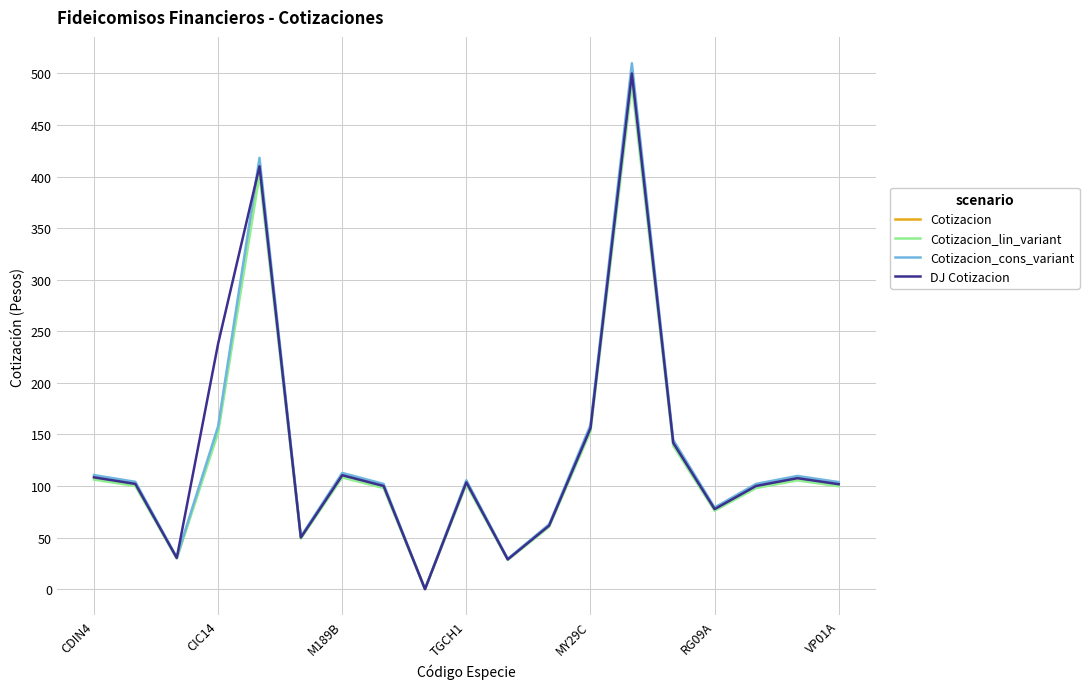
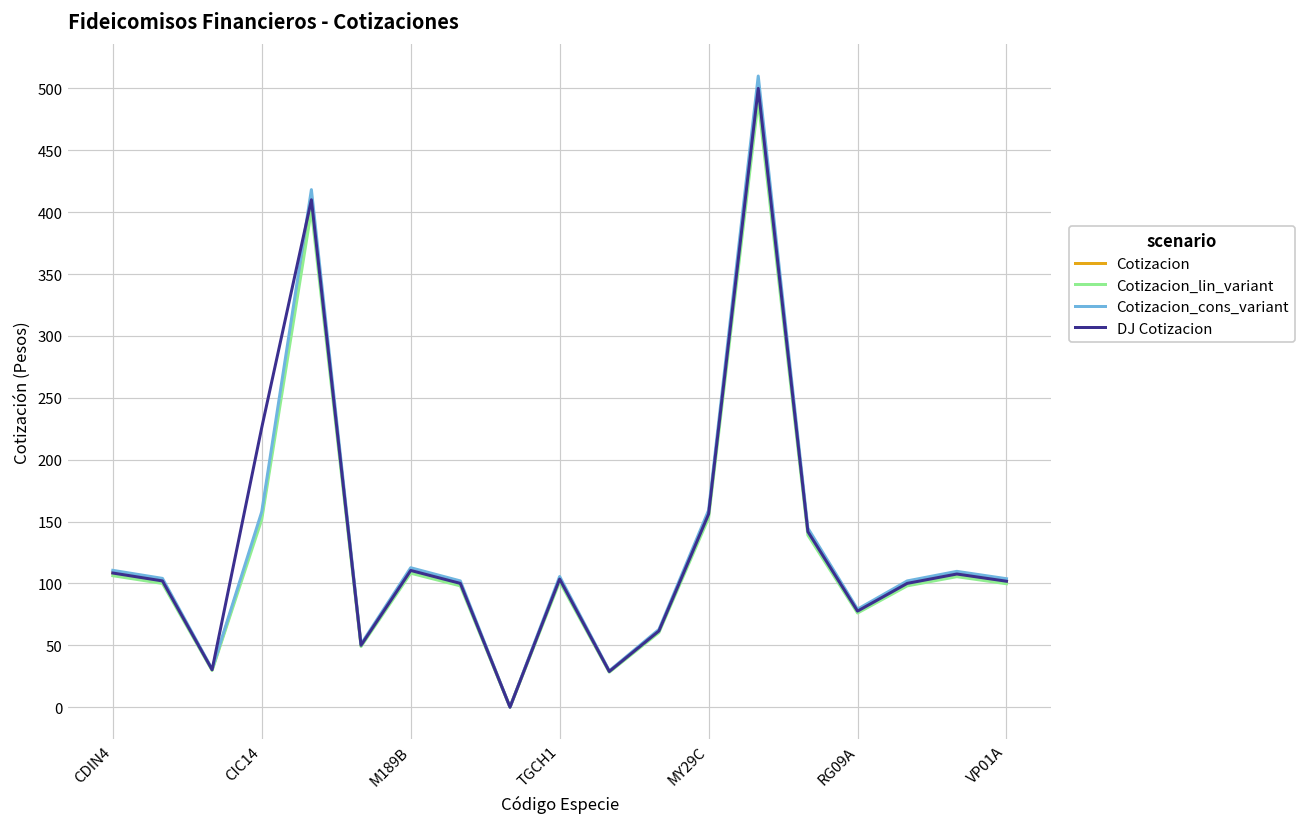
DJ Cotizacion, CIC14: 238 -> 226
